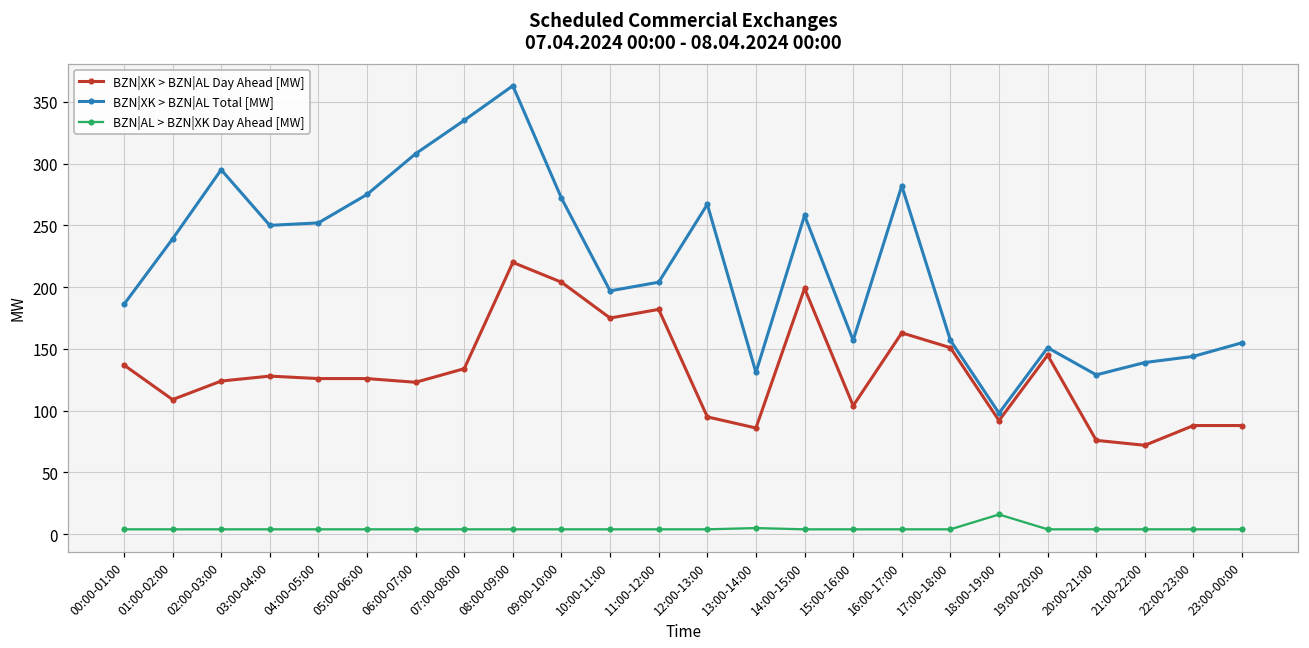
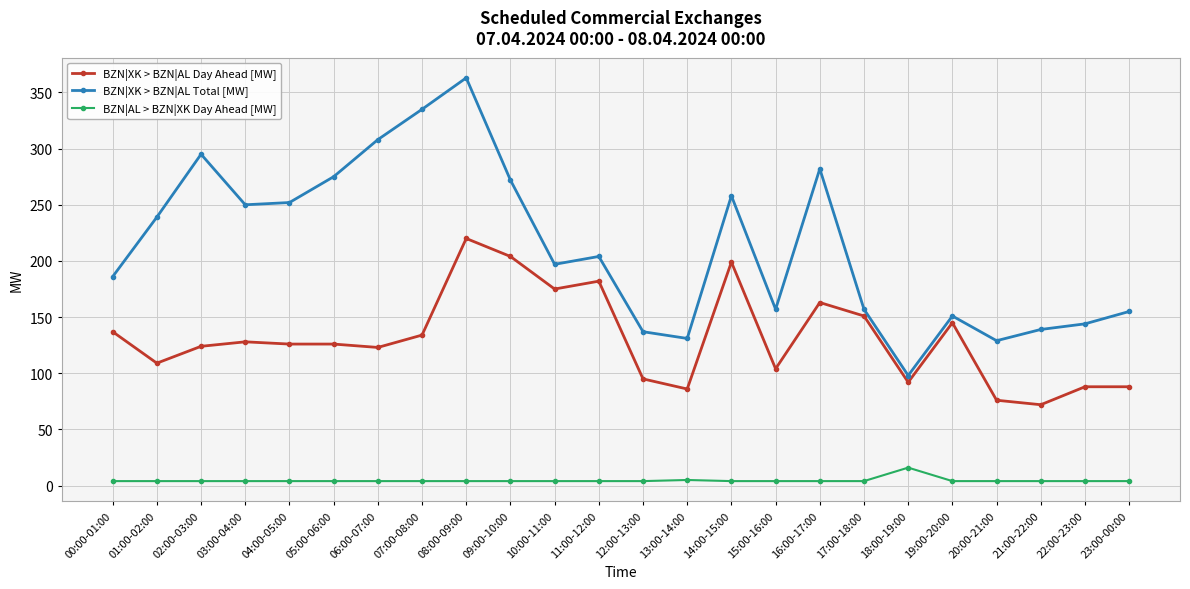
BZN|XK > BZN|AL Total [MW], 12:00-13:00: 267 -> 137
